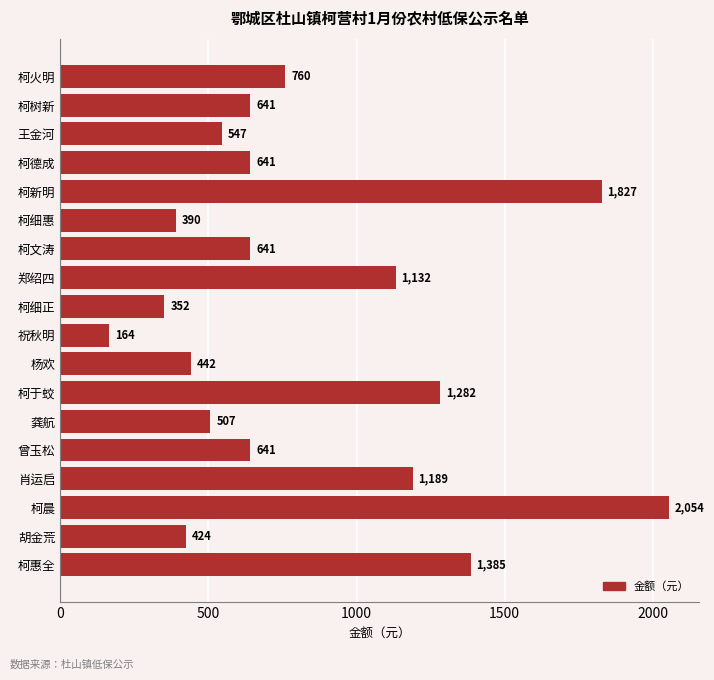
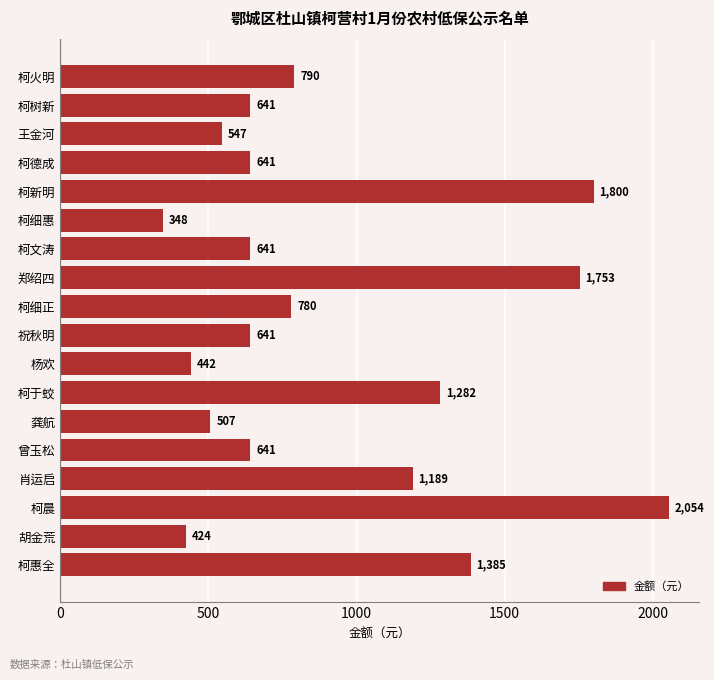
柯火明: 760 -> 790
柯新明: 1,827 -> 1,800
柯细惠: 390 -> 348
郑绍四: 1,132 -> 1,753
柯细正: 352 -> 780
祝秋明: 164 -> 641
